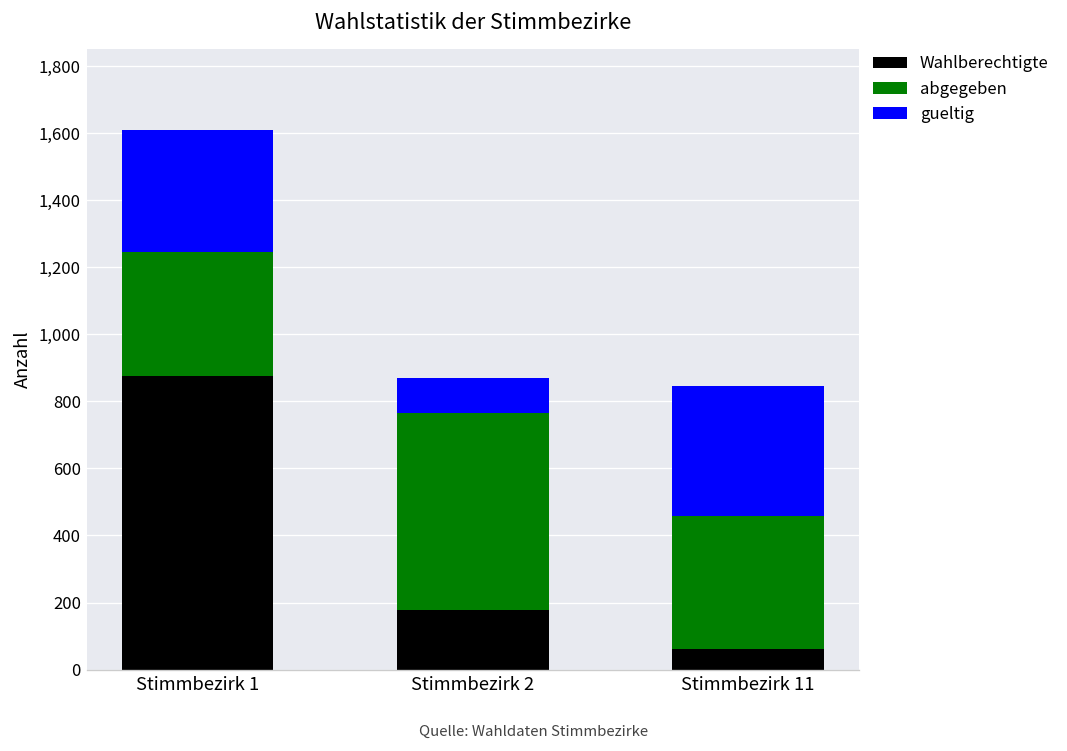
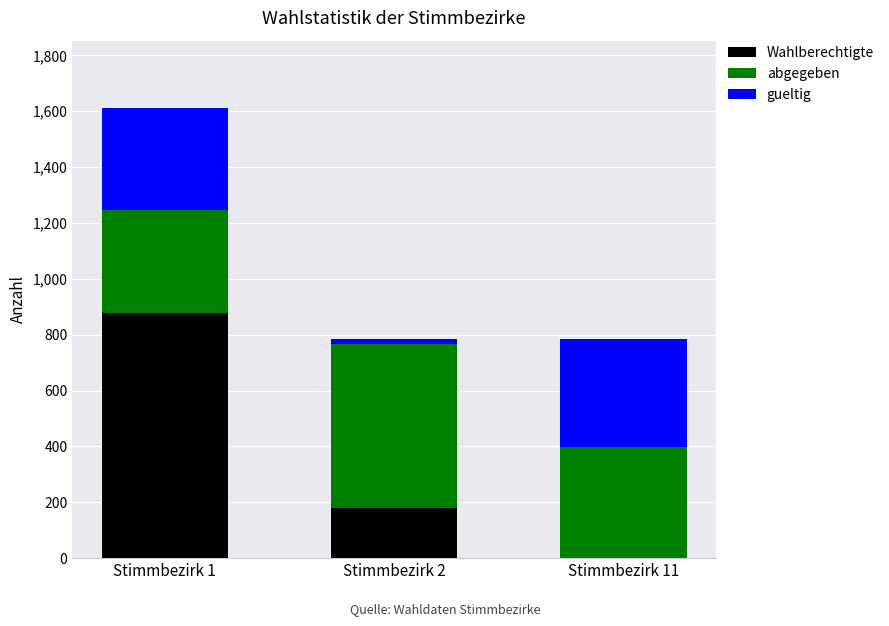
gueltig, Stimmbezirk 2: 100 -> 20
Wahlberechtigte, Stimmbezirk 11: 60 -> 0
